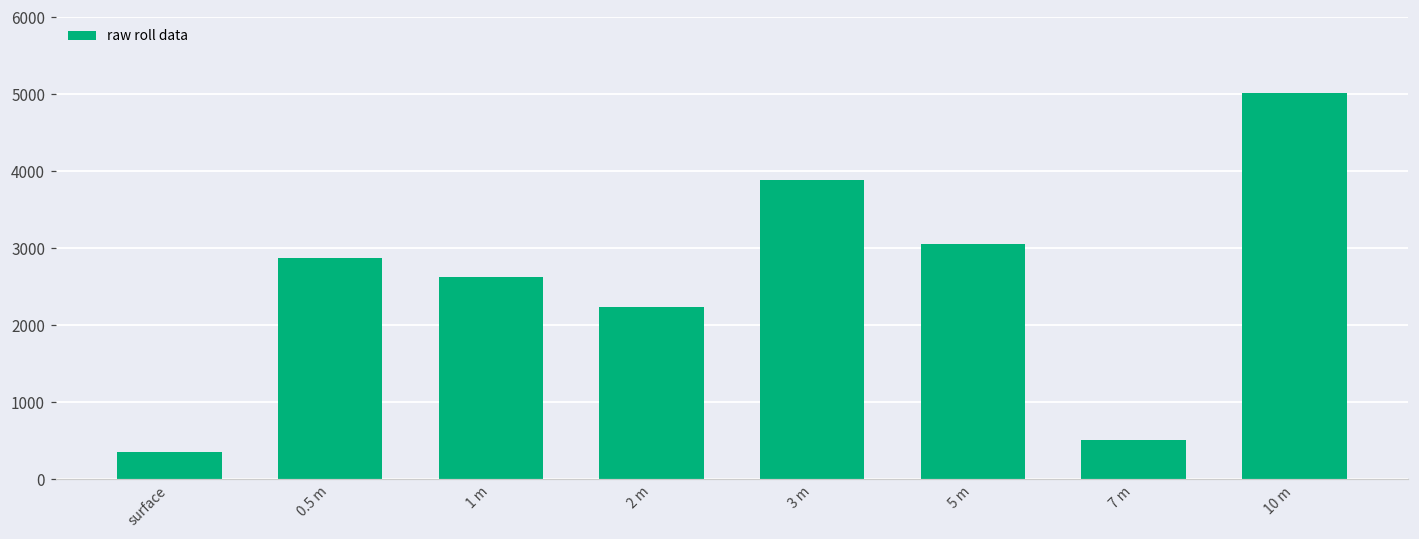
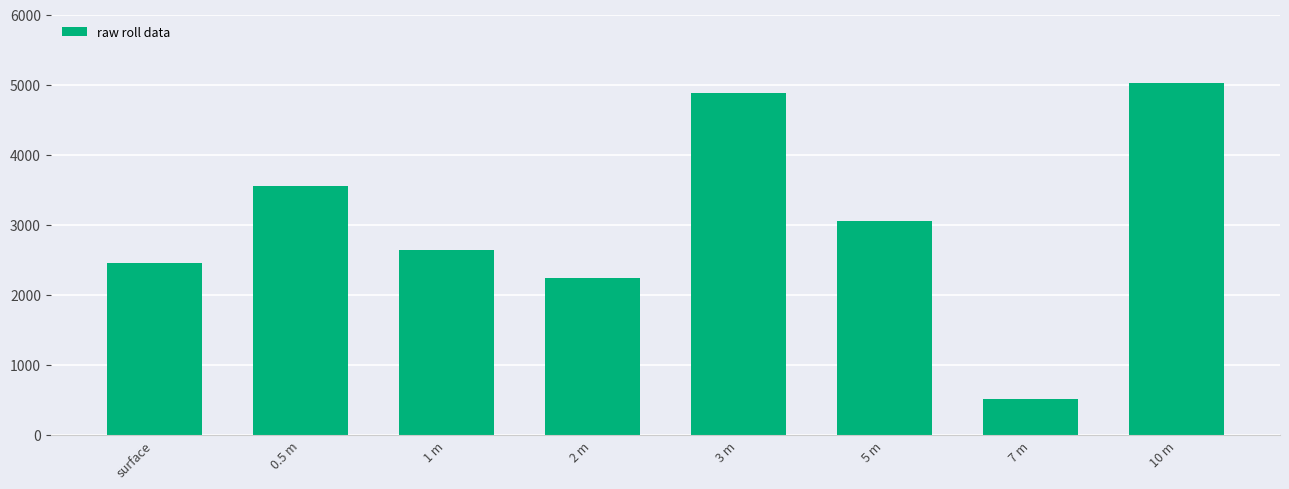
surface: 400 -> 2500
0.5 m: 2900 -> 3600
3 m: 3900 -> 4900
